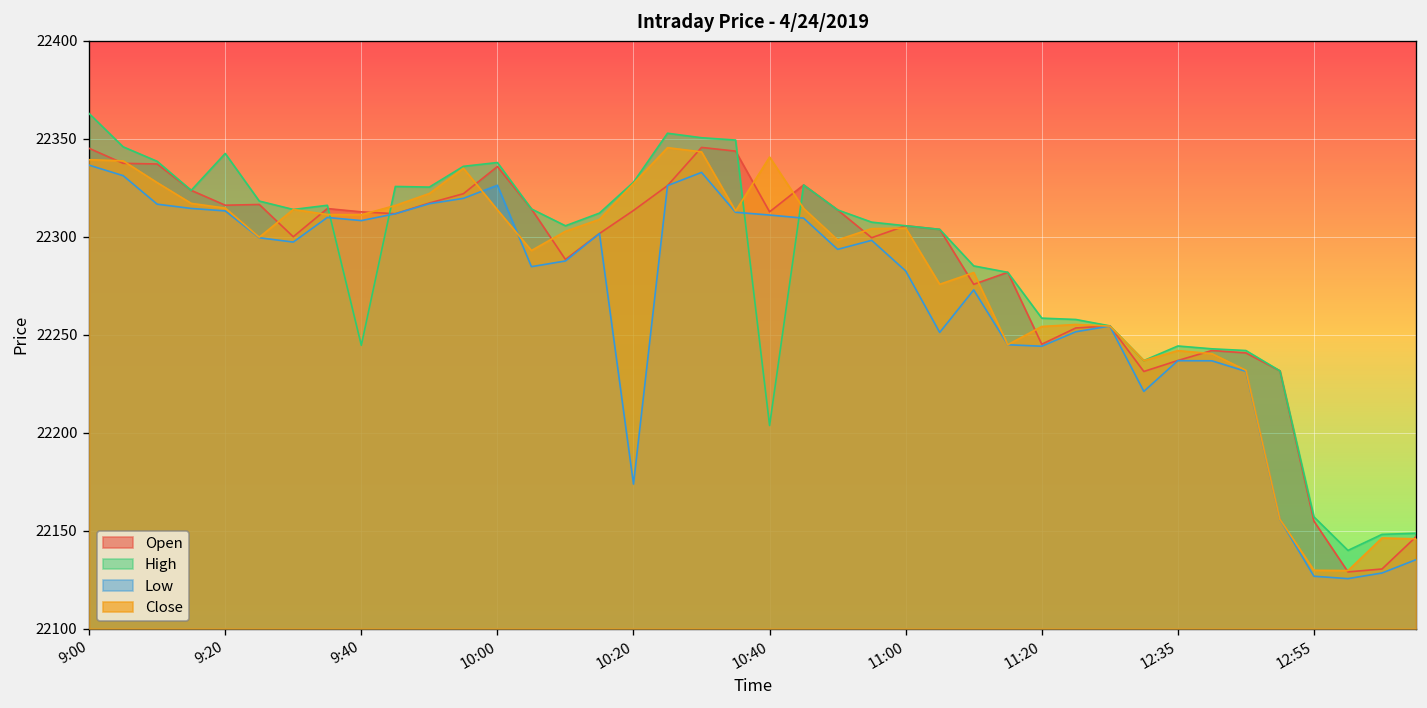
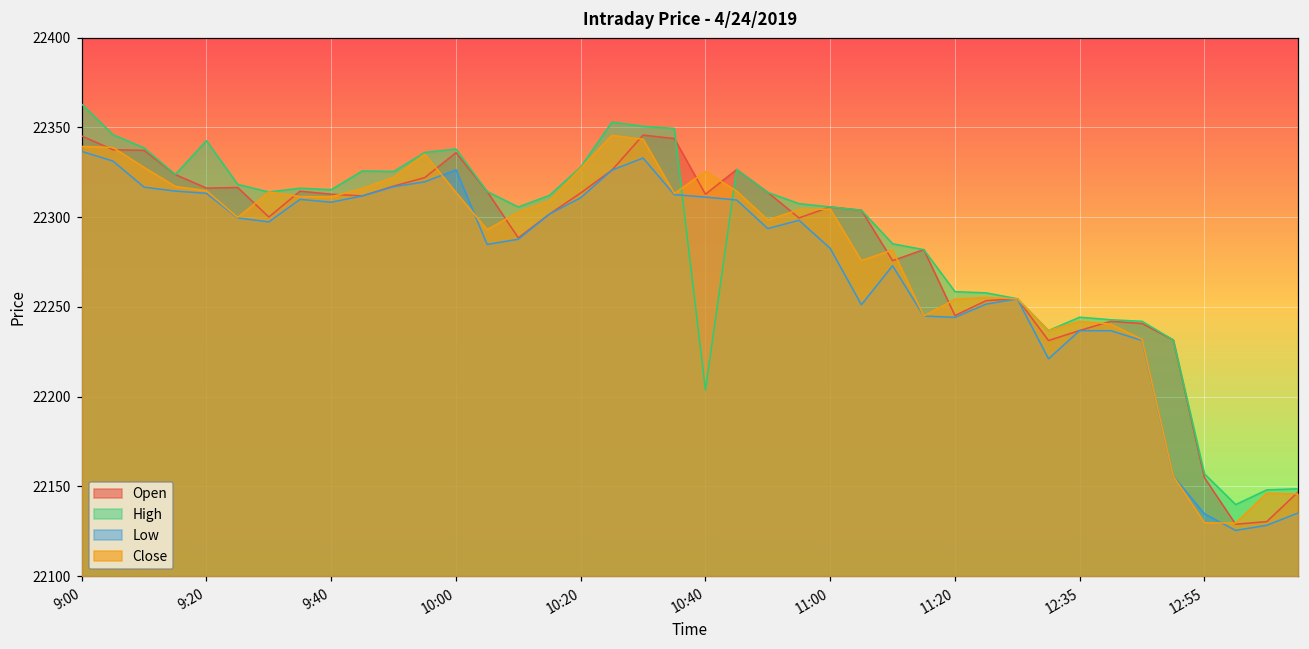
High, 9:40: 22245 -> 22315
Low, 10:20: 22174 -> 22311
Close, 10:40: 22341 -> 22325
Low, 12:55: 22127 -> 22135
